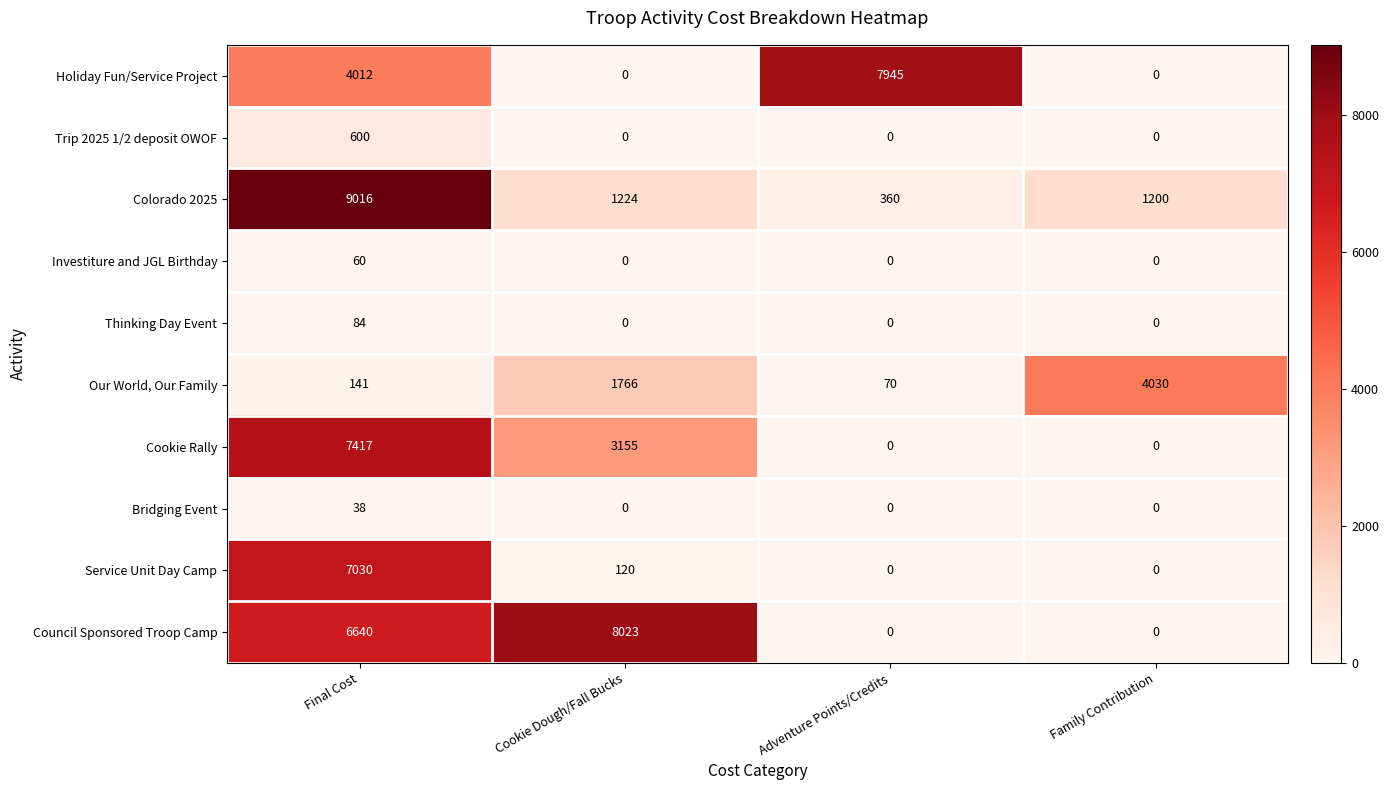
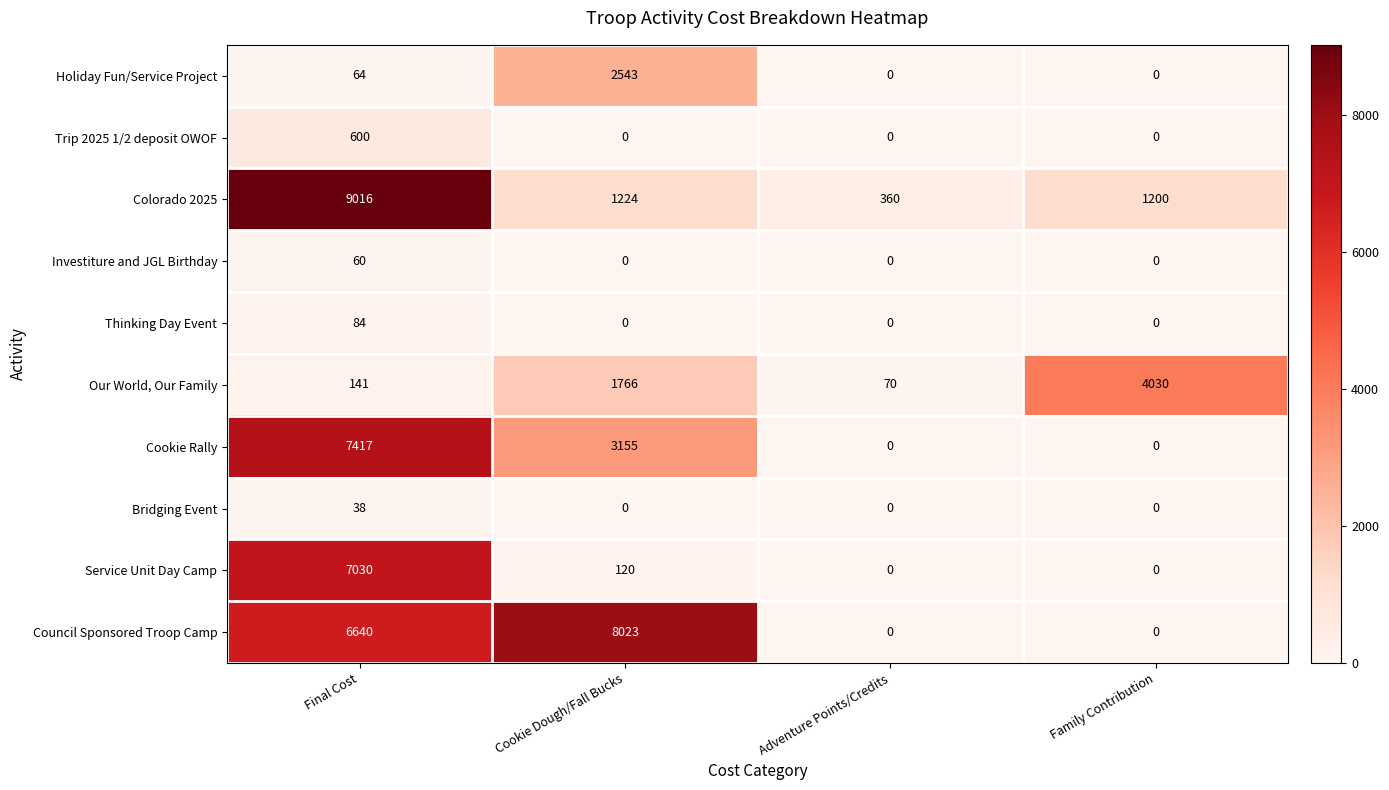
Holiday Fun/Service Project, Final Cost: 4012 -> 64
Holiday Fun/Service Project, Cookie Dough/Fall Bucks: 0 -> 2543
Holiday Fun/Service Project, Adventure Points/Credits: 7945 -> 0
